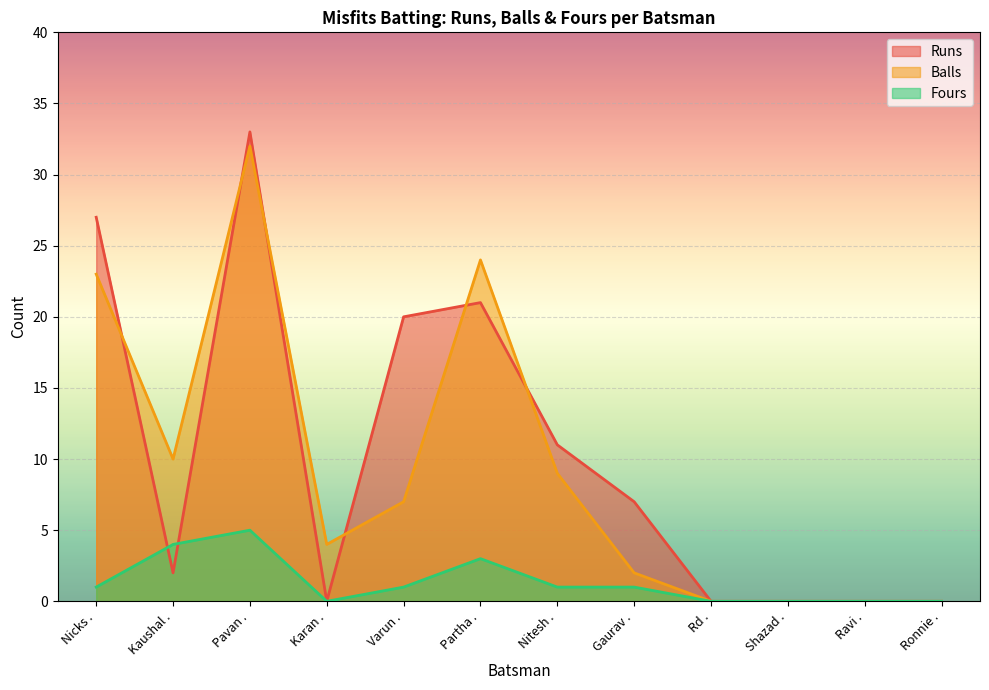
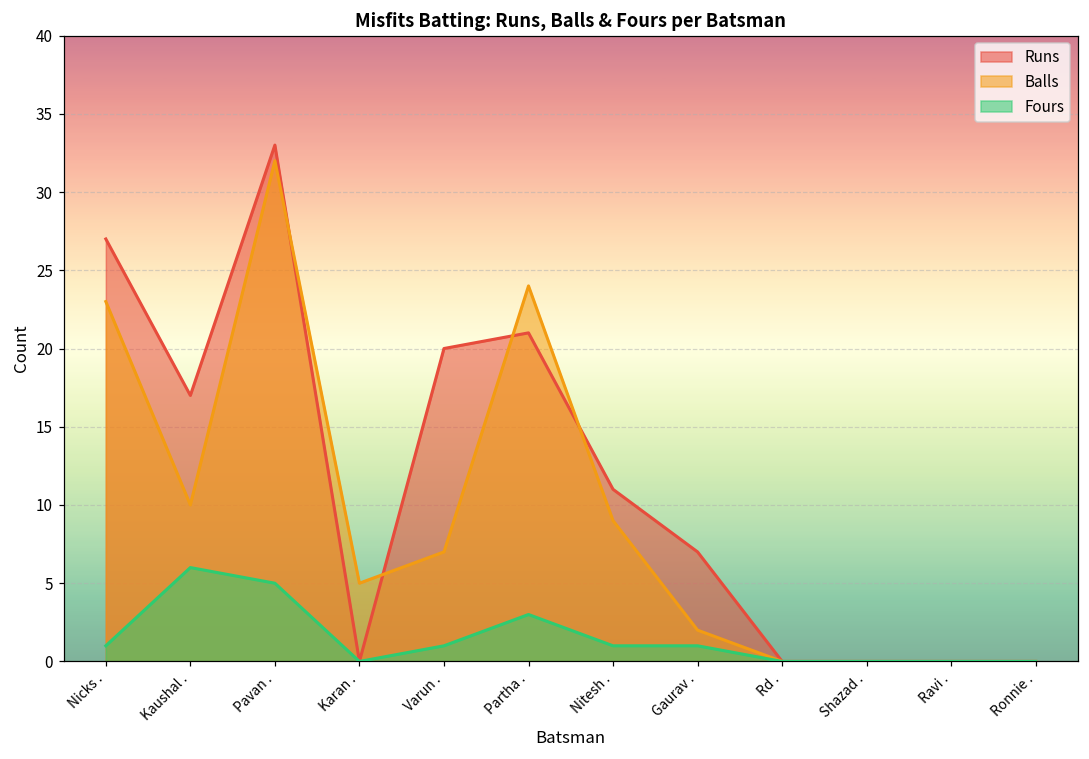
Runs, Kaushal .: 2 -> 17
Fours, Kaushal .: 4 -> 6
Balls, Karan .: 4 -> 5
